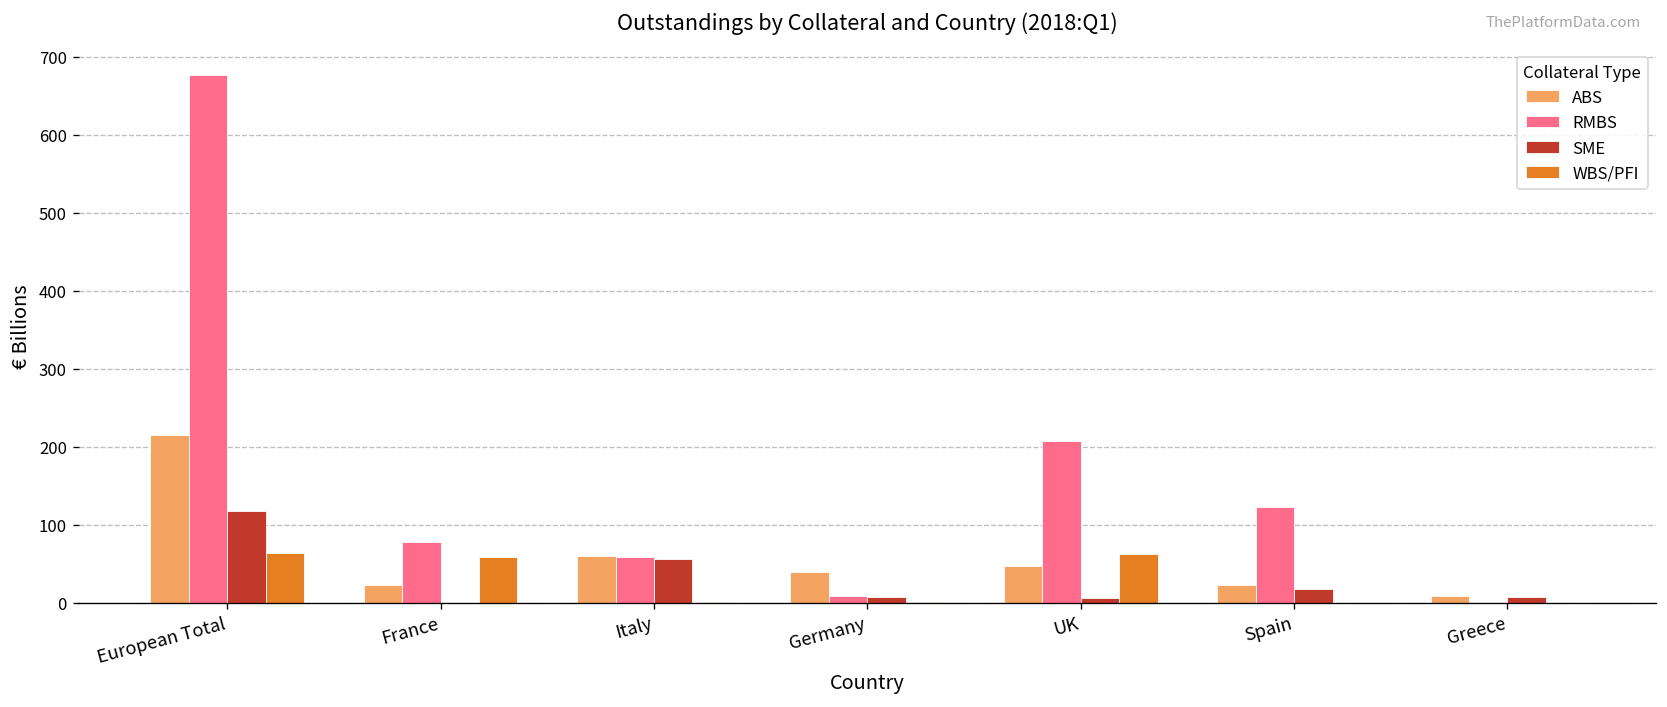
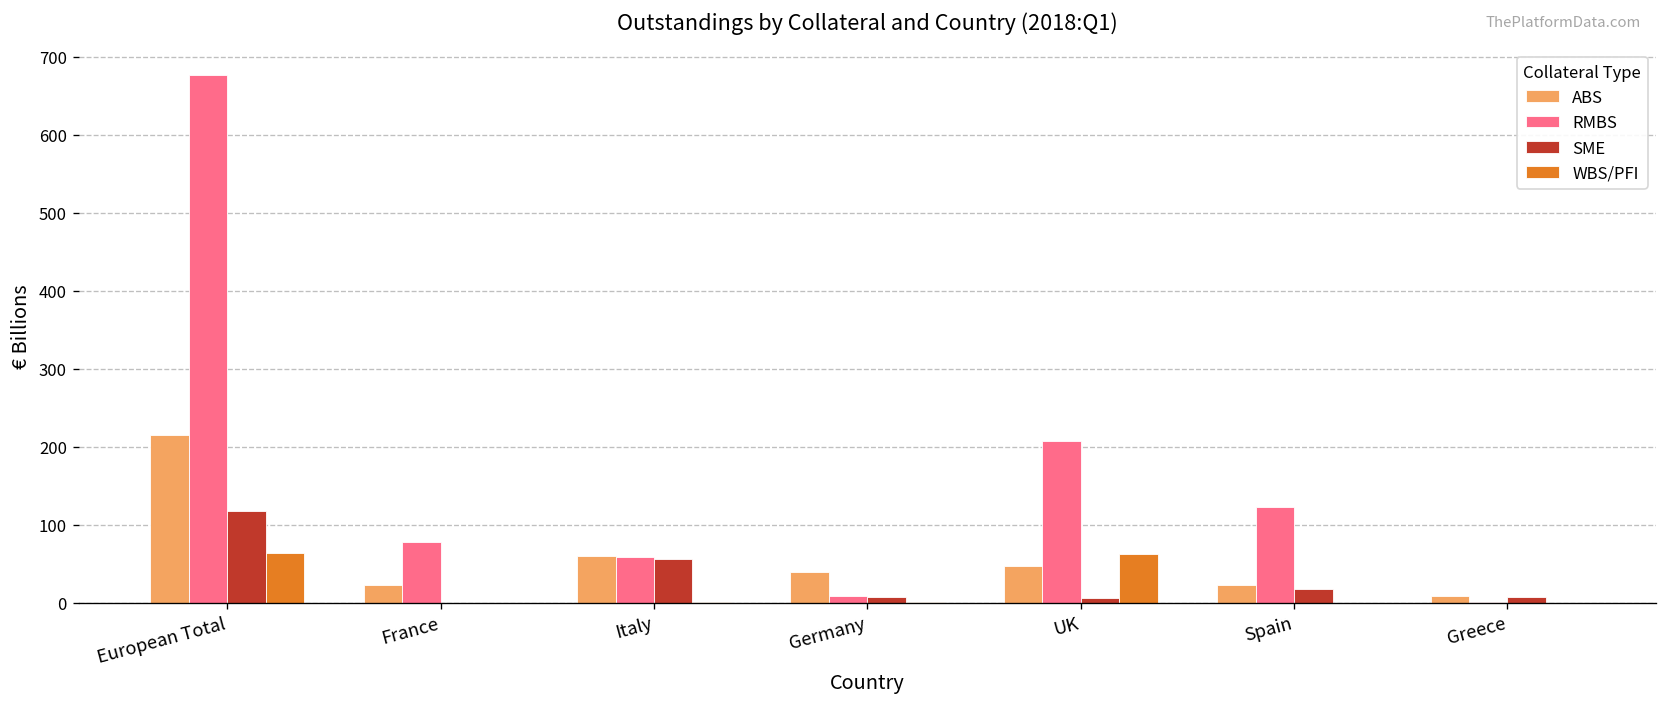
WBS/PFI, France: 60 -> 0
